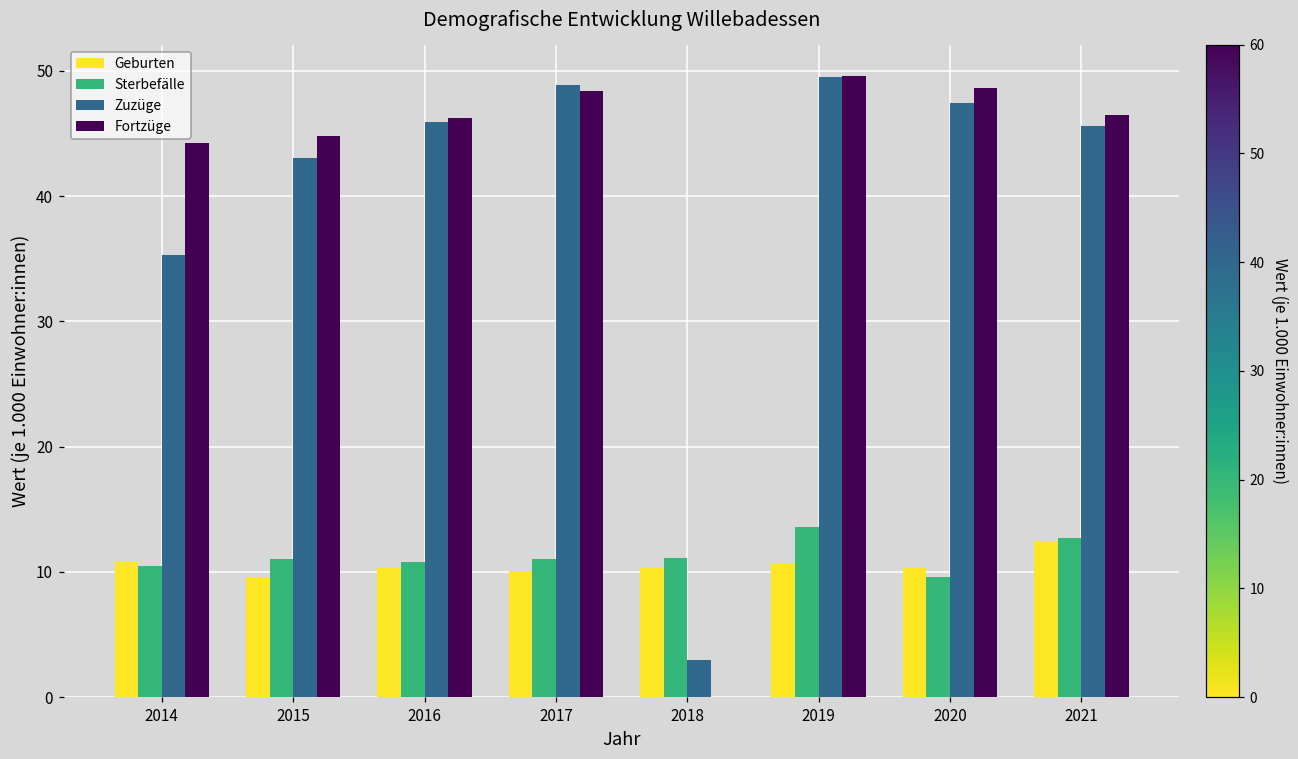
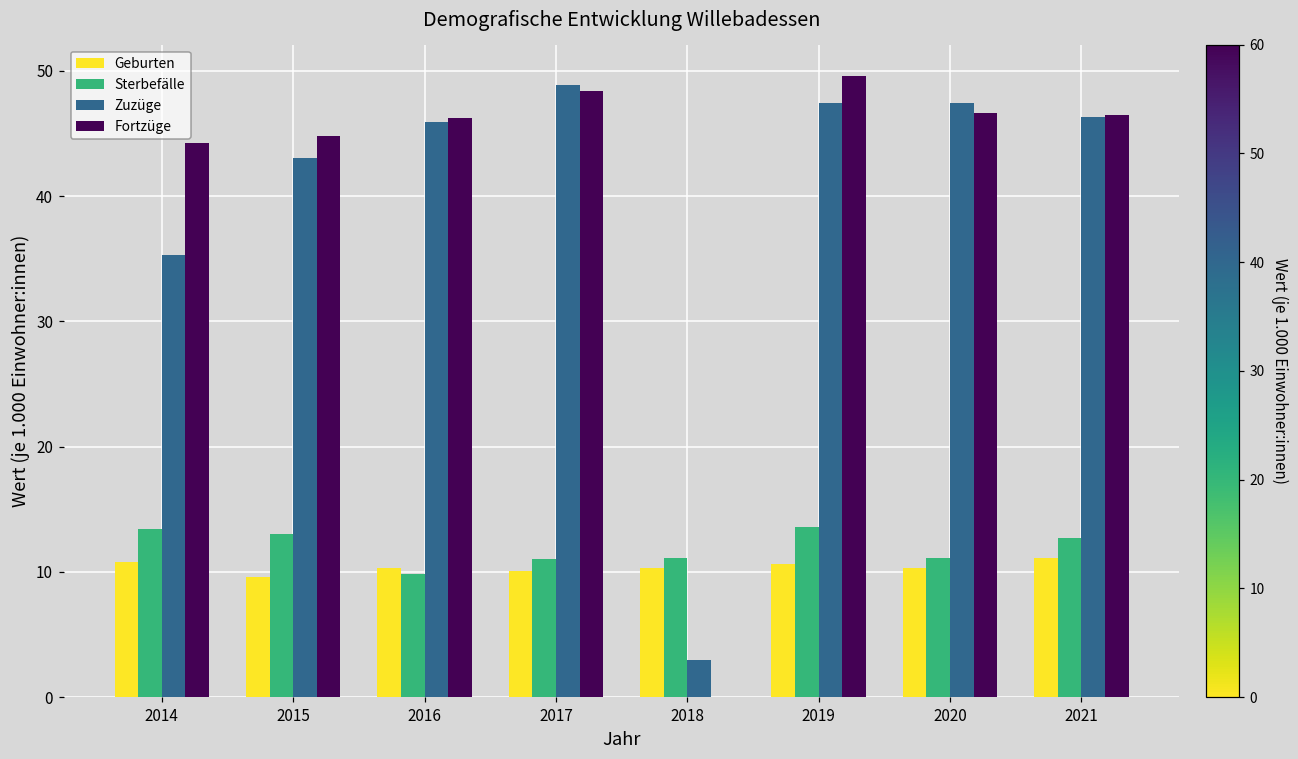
Sterbefälle, 2014: 10.5 -> 13.4
Sterbefälle, 2015: 11 -> 13
Sterbefälle, 2016: 10.8 -> 9.8
Zuzüge, 2019: 49.5 -> 47.4
Sterbefälle, 2020: 9.6 -> 11.1
Fortzüge, 2020: 48.6 -> 46.6
Geburten, 2021: 12.5 -> 11.1
Zuzüge, 2021: 45.6 -> 46.3
